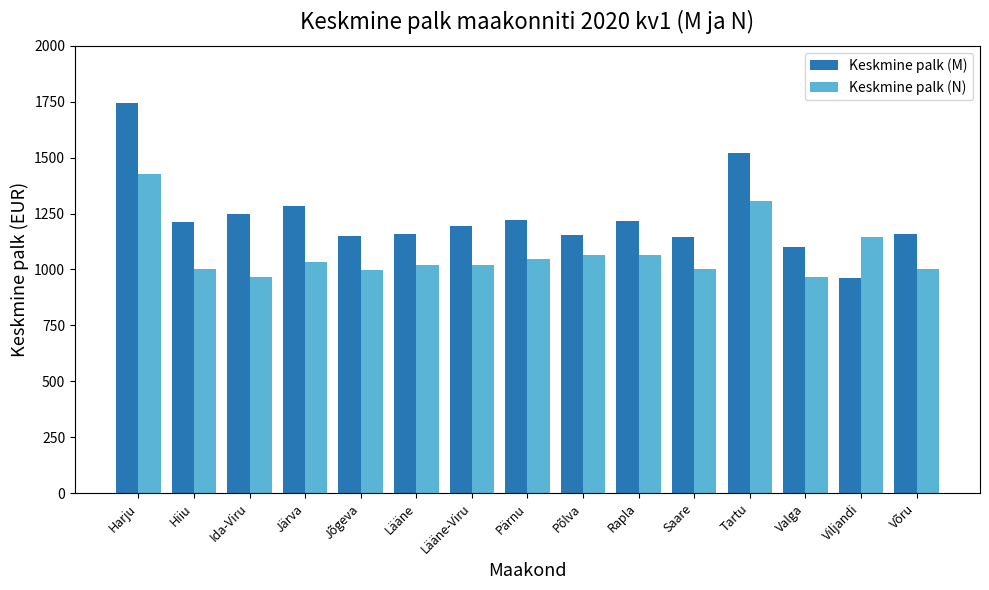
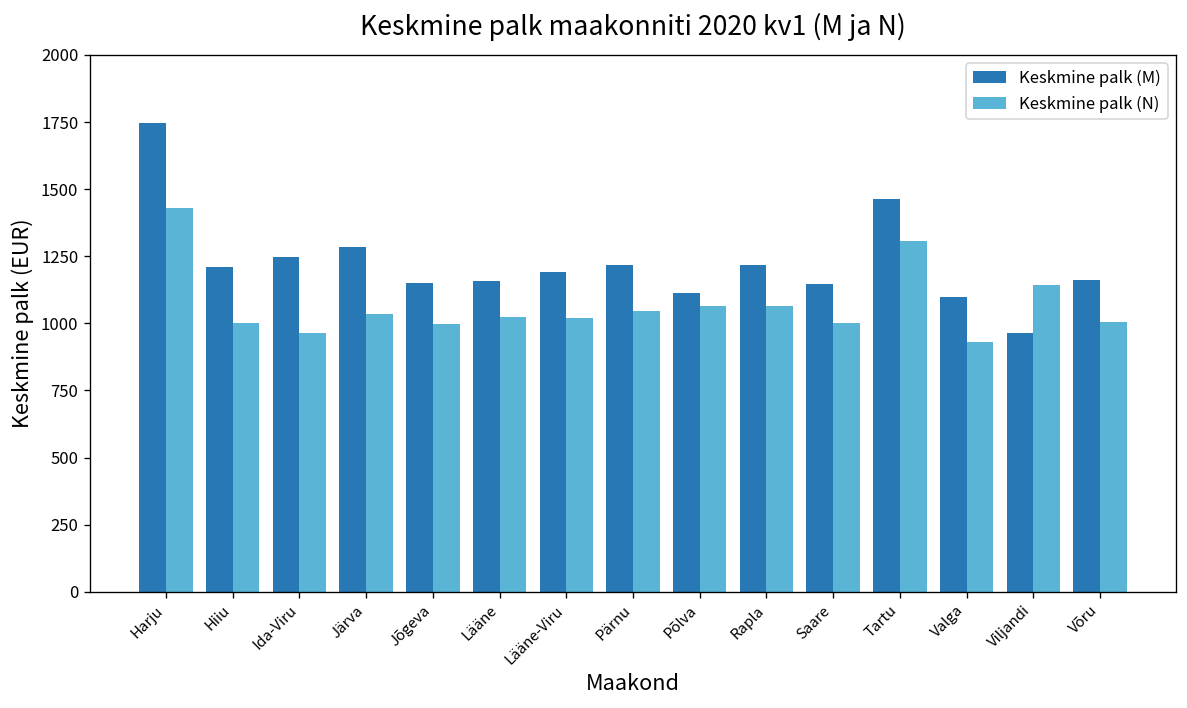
Keskmine palk (M), Põlva: 1150 -> 1110
Keskmine palk (M), Tartu: 1520 -> 1460
Keskmine palk (N), Valga: 970 -> 930
